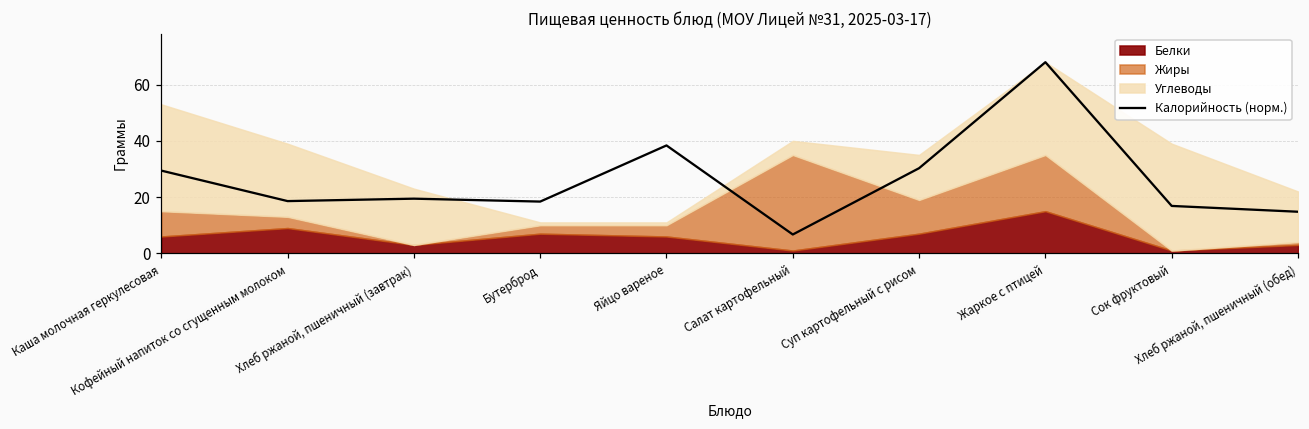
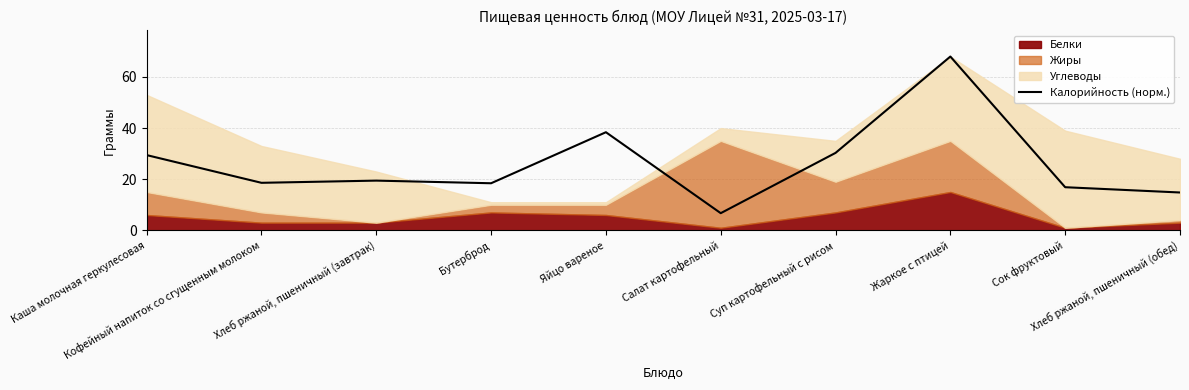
Белки, Кофейный напиток со сгущенным молоком: 9 -> 3
Углеводы, Хлеб ржаной, пшеничный (обед): 18 -> 24
